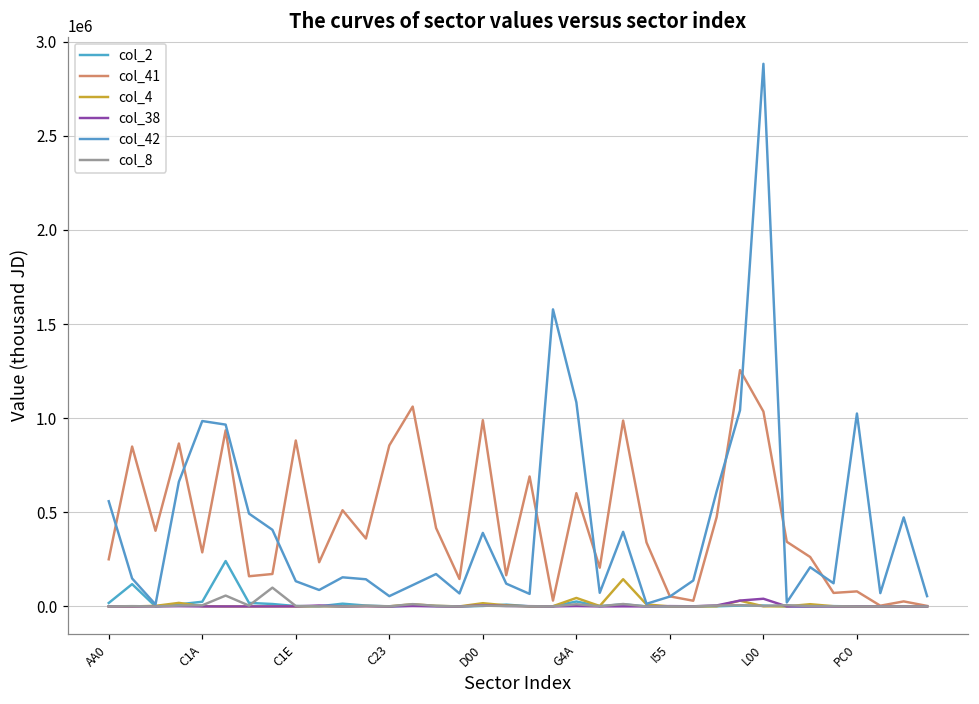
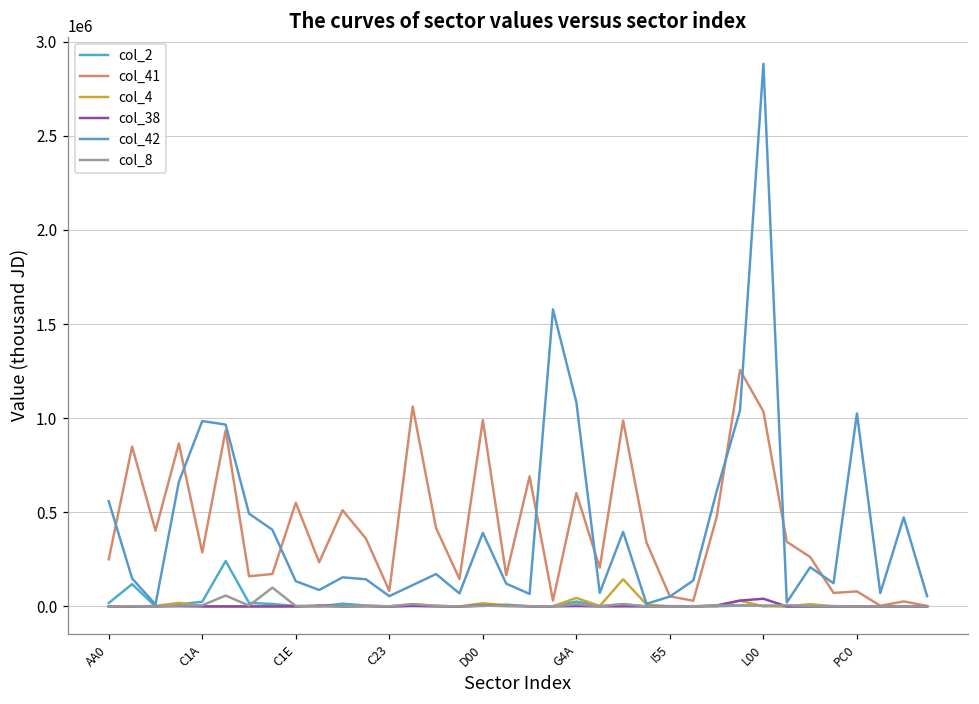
col_41, C1E: 880000 -> 550000
col_41, C23: 860000 -> 80000
